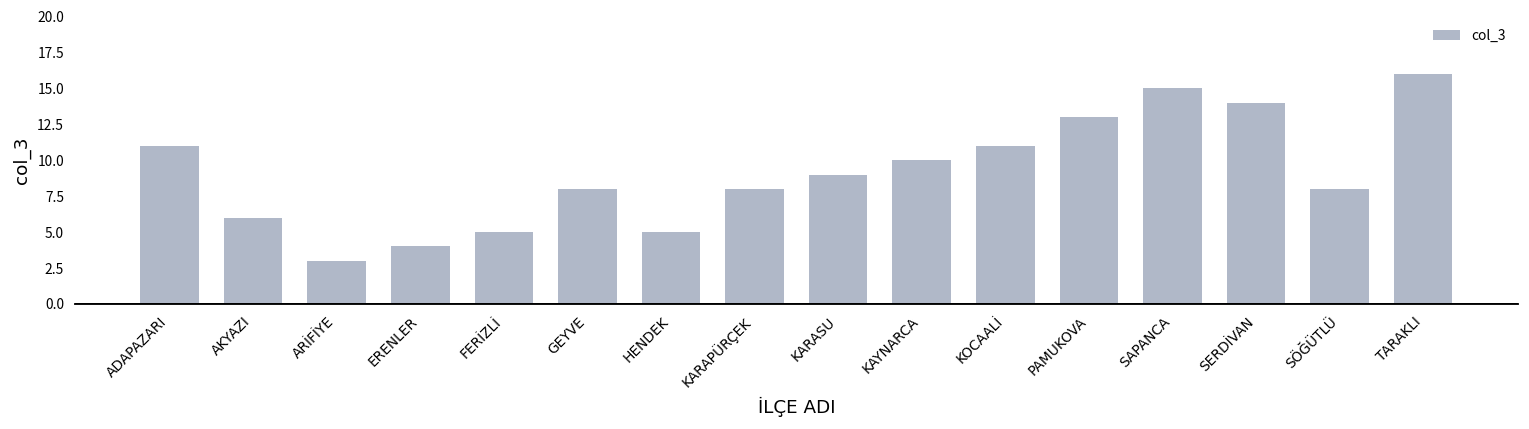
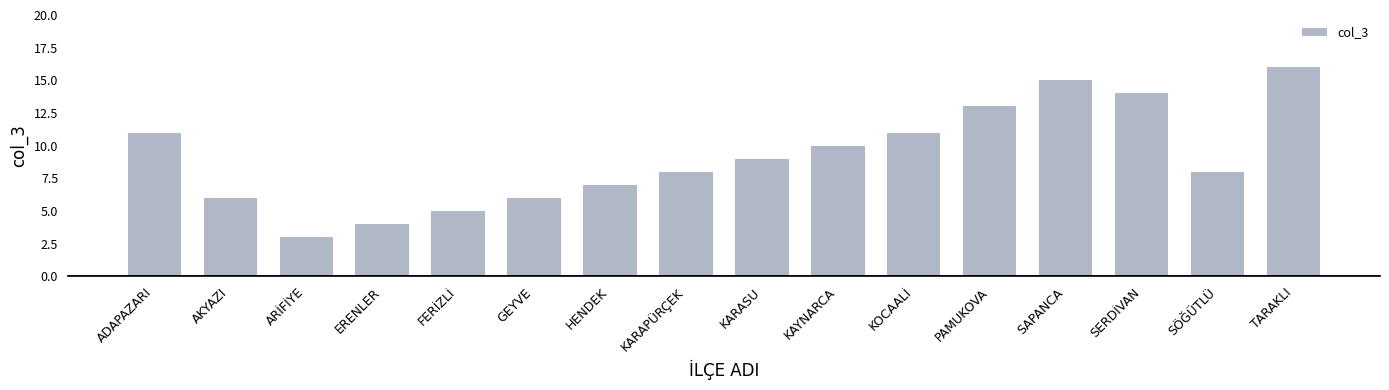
GEYVE: 8 -> 6
HENDEK: 5 -> 7
